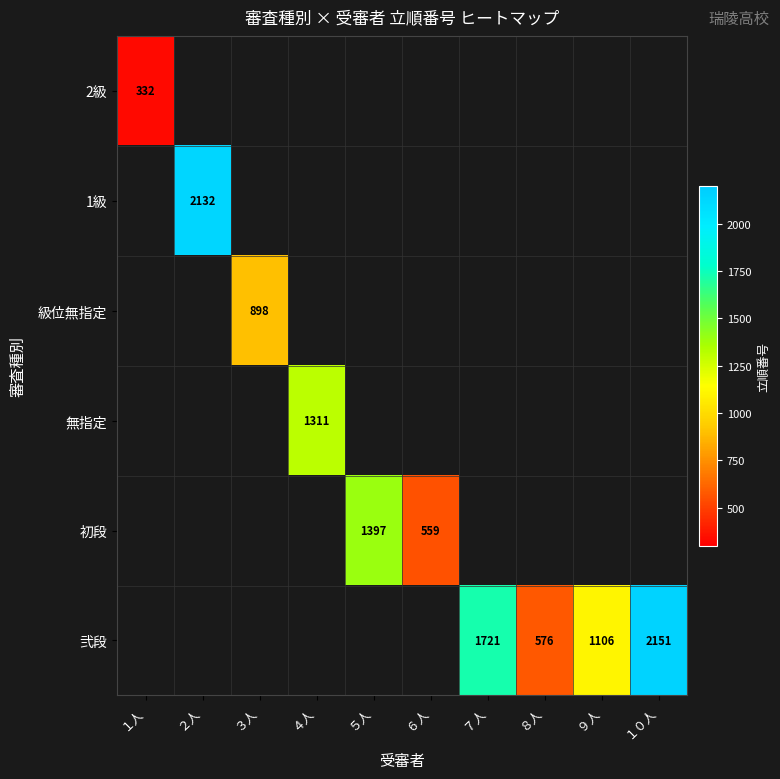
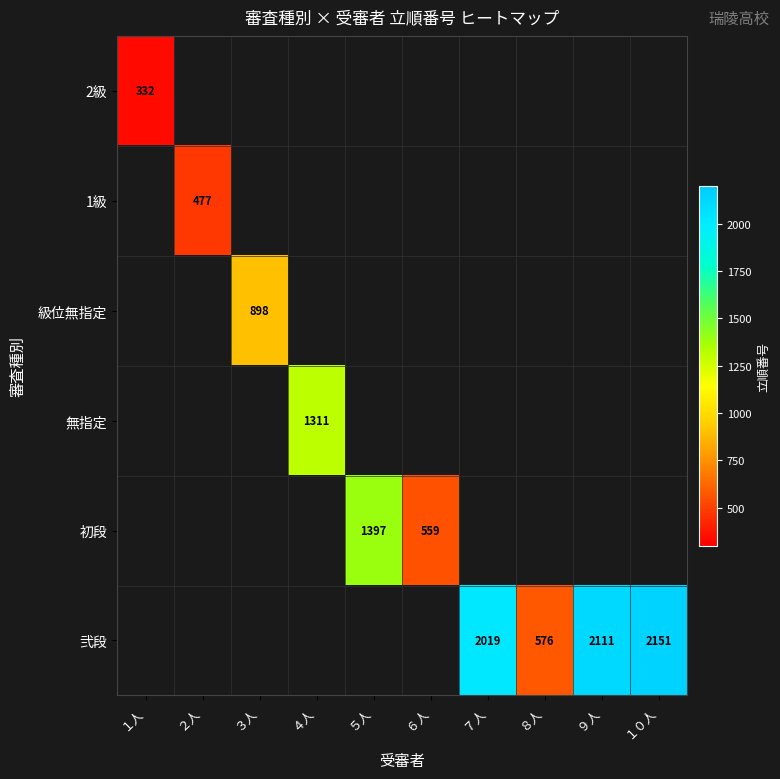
1級, ２人: 2132 -> 477
弐段, ７人: 1721 -> 2019
弐段, ９人: 1106 -> 2111
